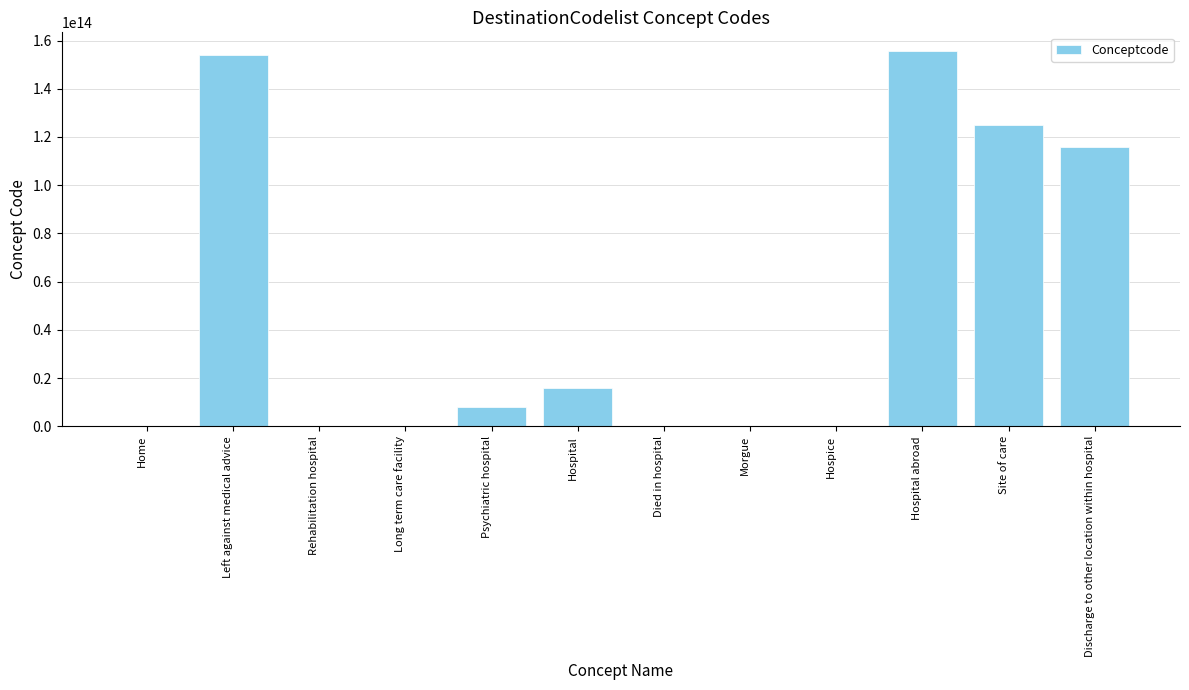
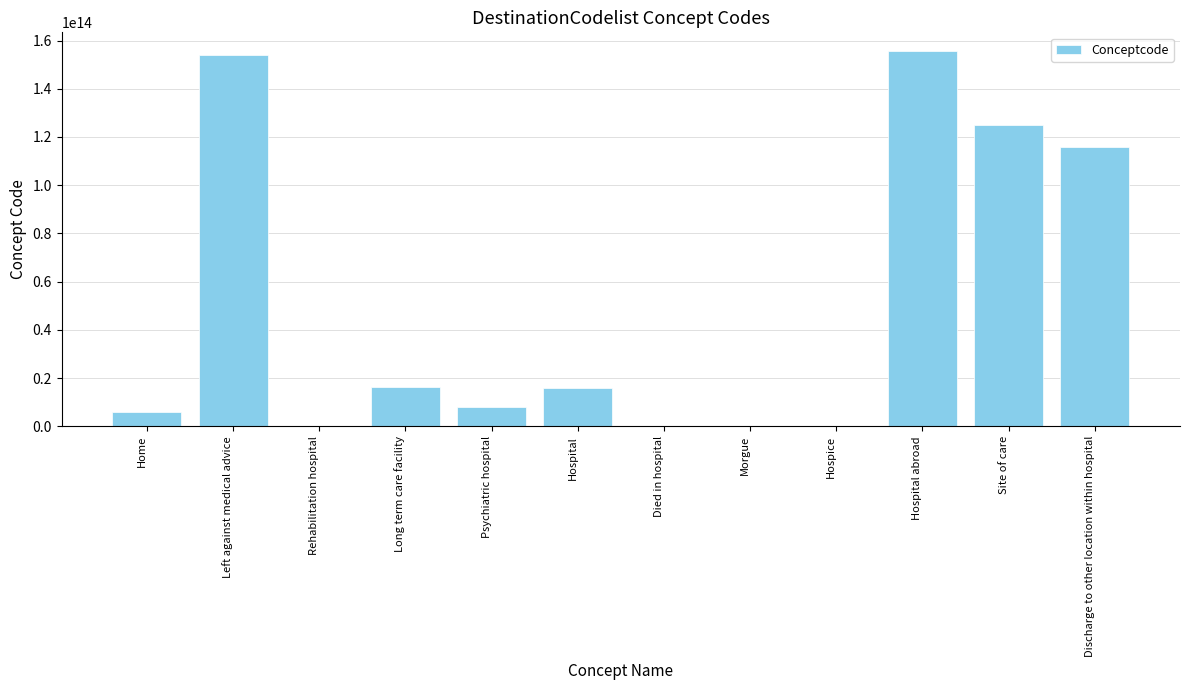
Home: 0 -> 6000000000000
Long term care facility: 0 -> 16000000000000
